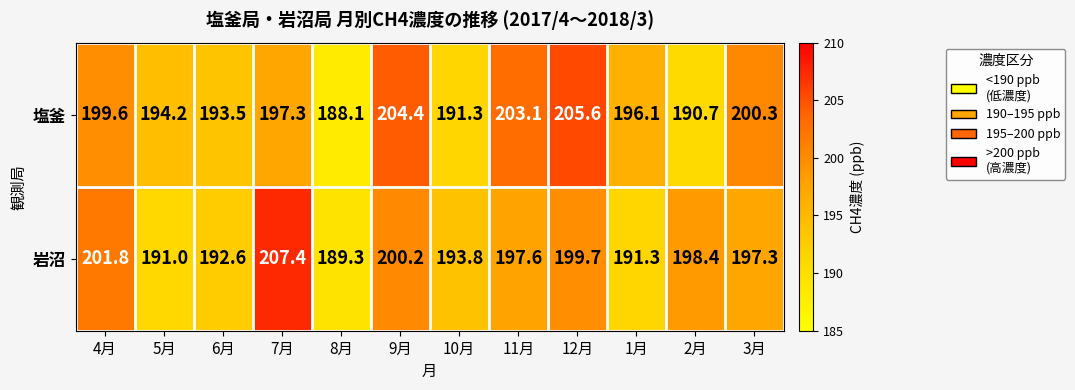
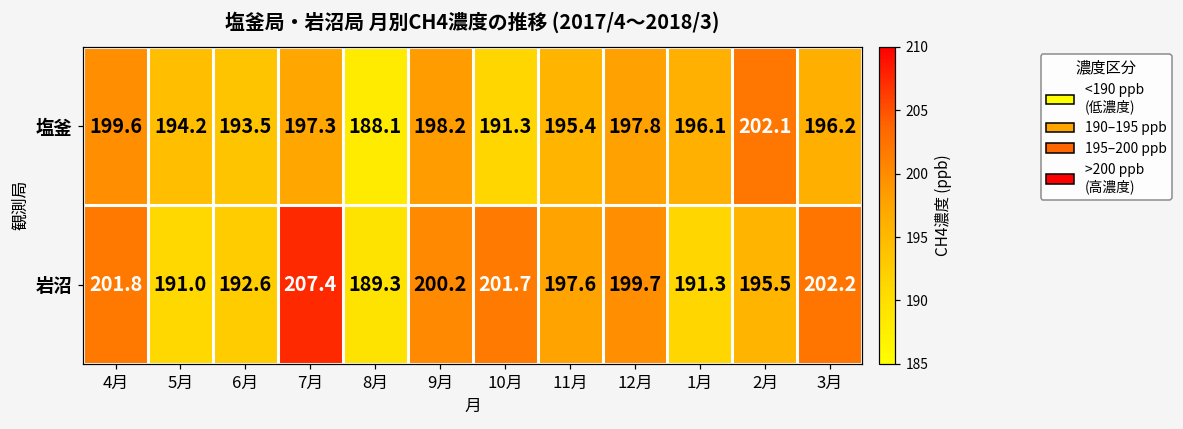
塩釜, 9月: 204.4 -> 198.2
塩釜, 11月: 203.1 -> 195.4
塩釜, 12月: 205.6 -> 197.8
塩釜, 2月: 190.7 -> 202.1
塩釜, 3月: 200.3 -> 196.2
岩沼, 10月: 193.8 -> 201.7
岩沼, 2月: 198.4 -> 195.5
岩沼, 3月: 197.3 -> 202.2
